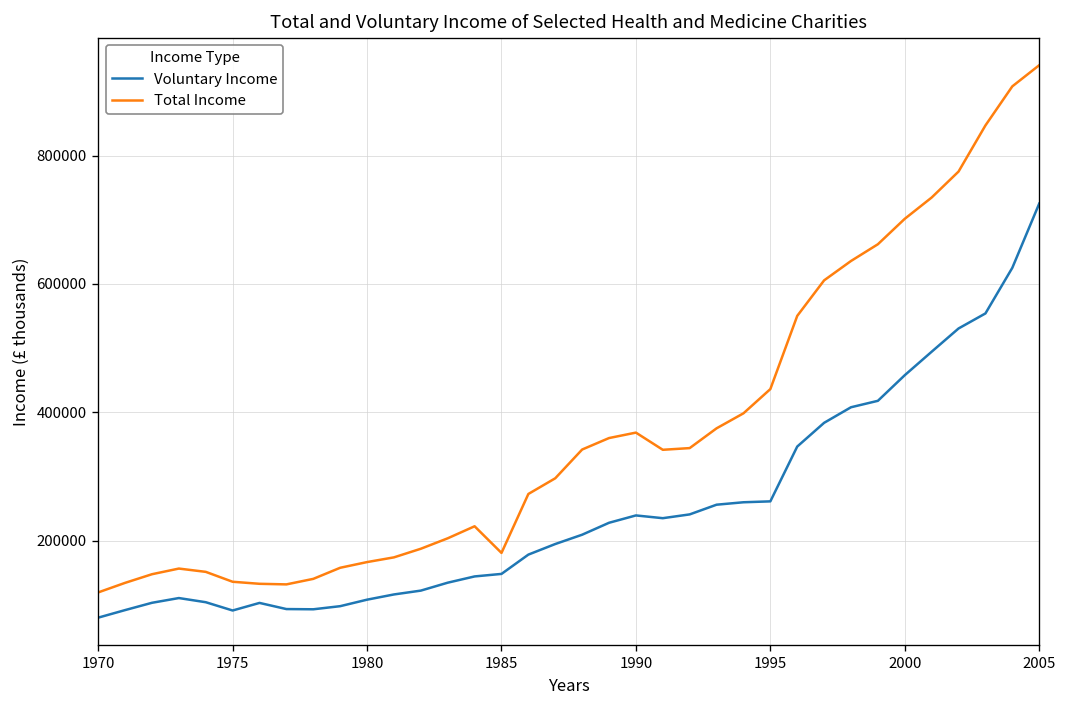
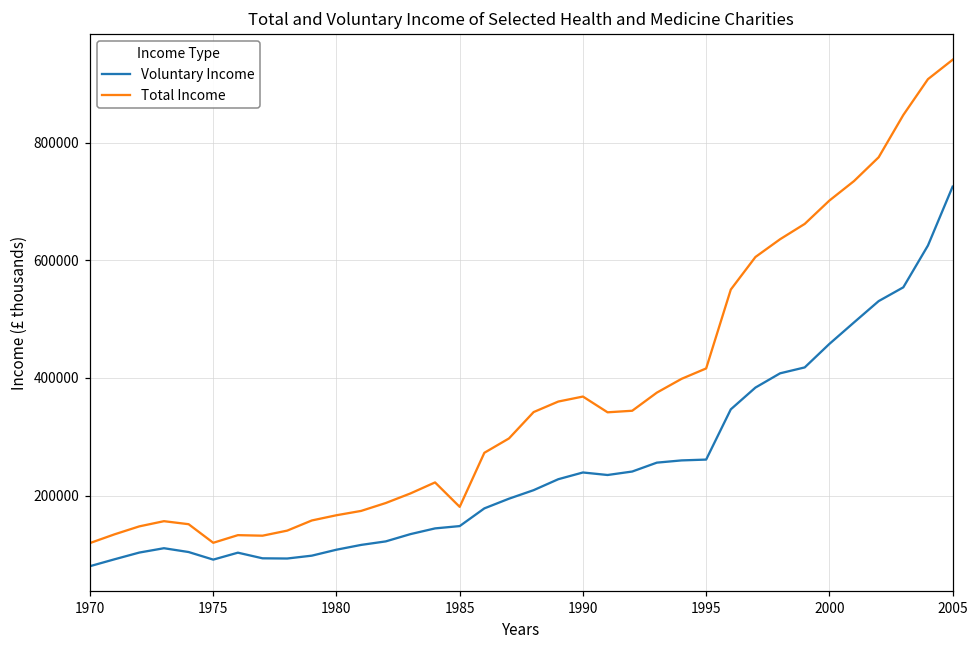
Total Income, 1975: 140000 -> 120000
Total Income, 1995: 440000 -> 420000
